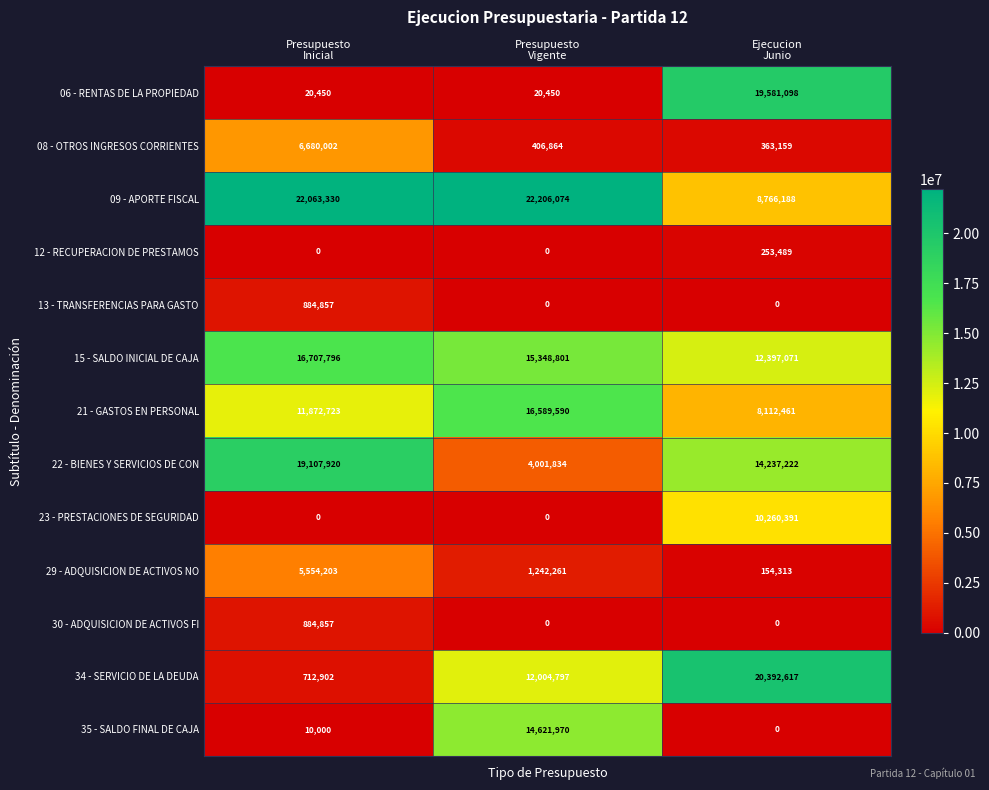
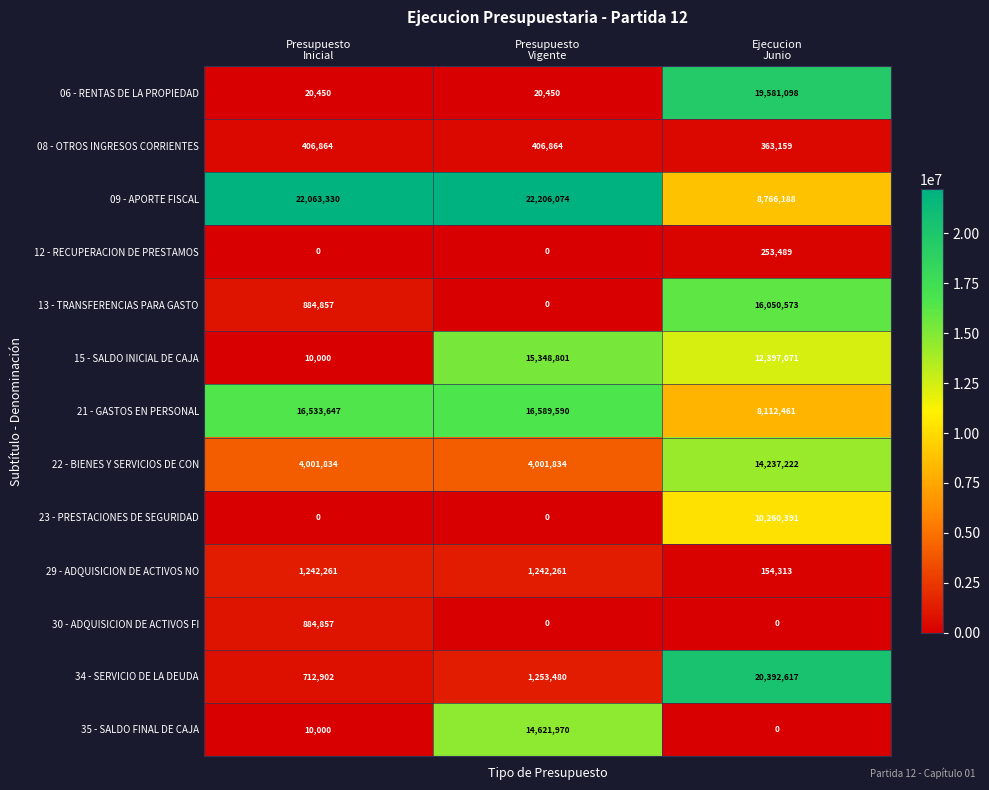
08 - OTROS INGRESOS CORRIENTES, Presupuesto Inicial: 6,680,002 -> 406,864
13 - TRANSFERENCIAS PARA GASTO, Ejecucion Junio: 0 -> 16,050,573
15 - SALDO INICIAL DE CAJA, Presupuesto Inicial: 16,707,796 -> 10,000
21 - GASTOS EN PERSONAL, Presupuesto Inicial: 11,872,723 -> 16,533,647
22 - BIENES Y SERVICIOS DE CON, Presupuesto Inicial: 19,107,920 -> 4,001,834
29 - ADQUISICION DE ACTIVOS NO, Presupuesto Inicial: 5,554,203 -> 1,242,261
34 - SERVICIO DE LA DEUDA, Presupuesto Vigente: 12,004,797 -> 1,253,480
